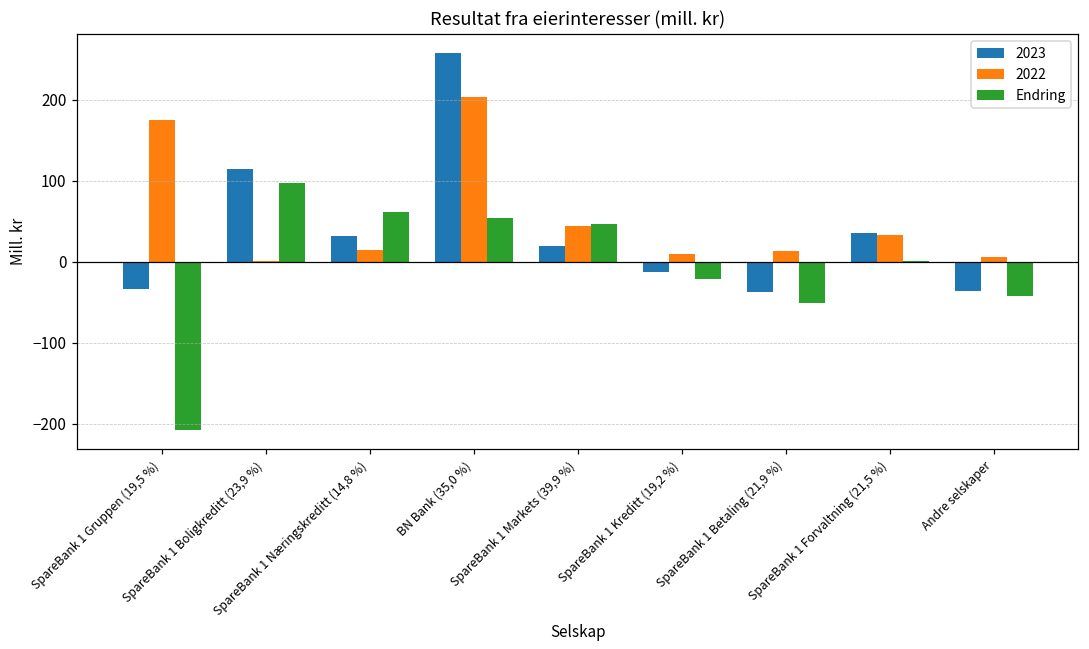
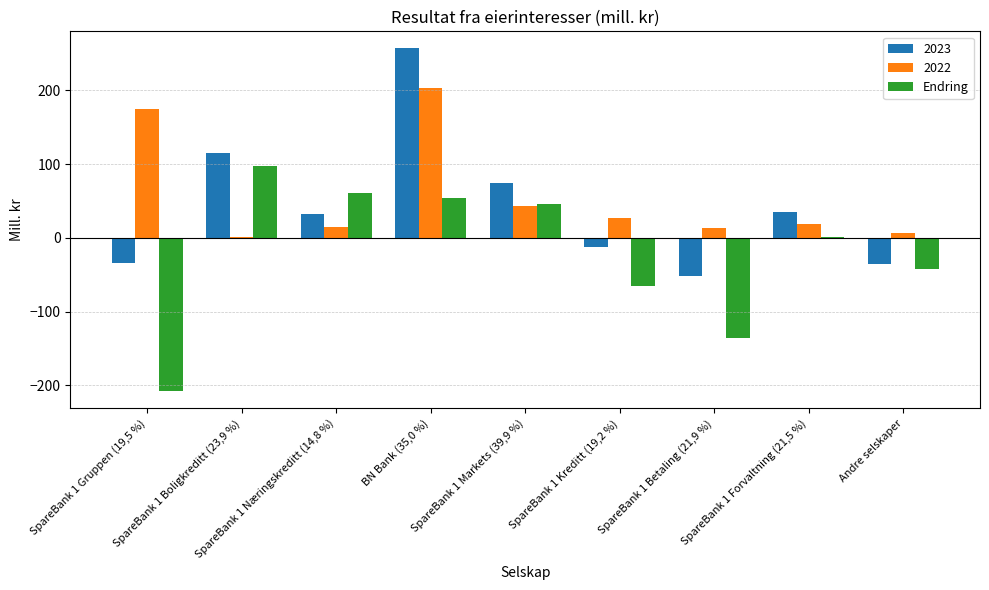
2023, SpareBank 1 Markets (39,9 %): 20 -> 70
2022, SpareBank 1 Kreditt (19,2 %): 10 -> 30
Endring, SpareBank 1 Kreditt (19,2 %): -20 -> -70
2023, SpareBank 1 Betaling (21,9 %): -40 -> -50
Endring, SpareBank 1 Betaling (21,9 %): -50 -> -140
2022, SpareBank 1 Forvaltning (21,5 %): 30 -> 20
